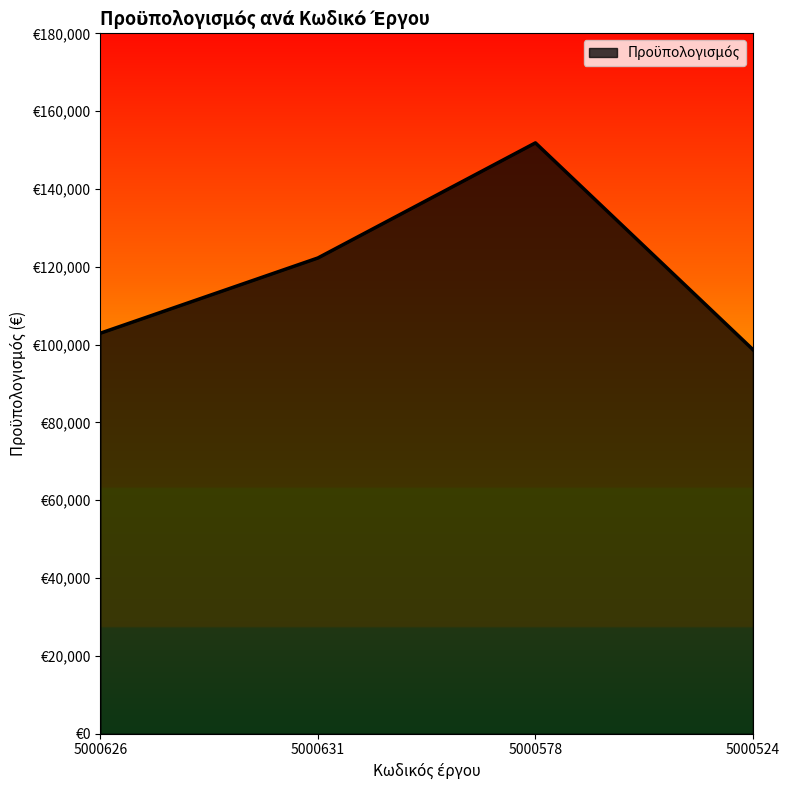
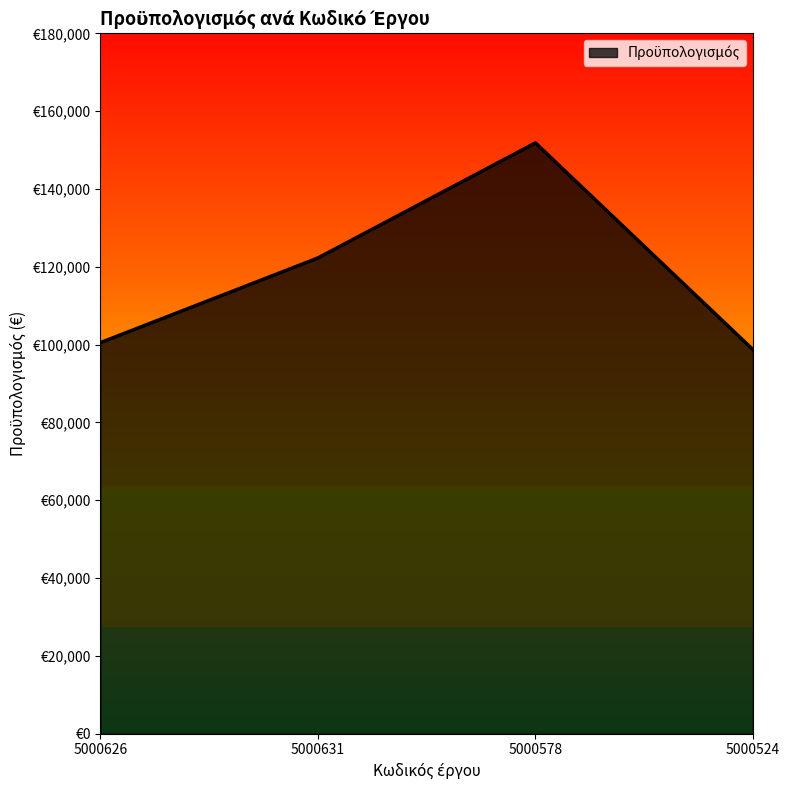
5000626: €103,000 -> €101,000
